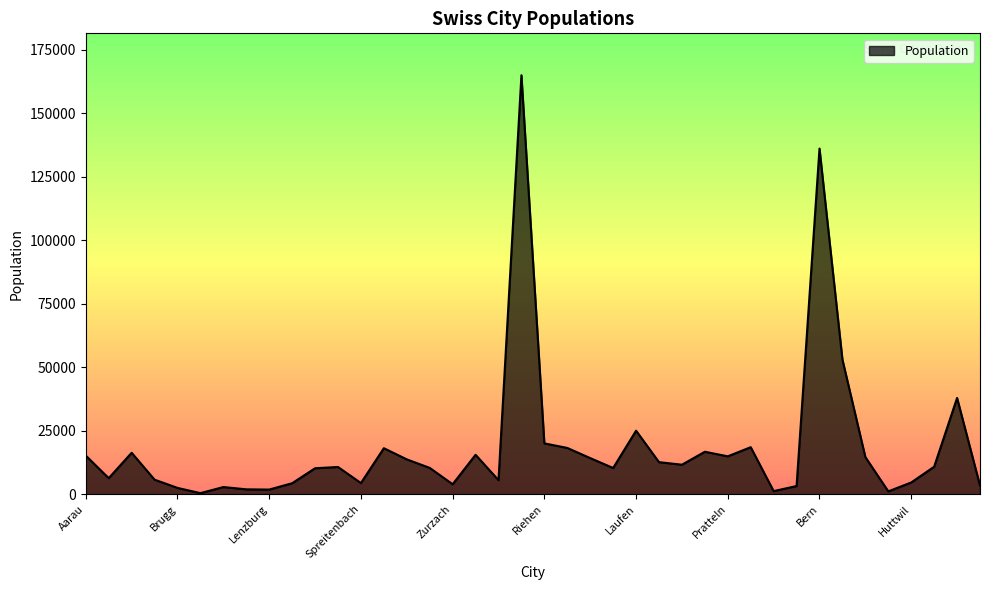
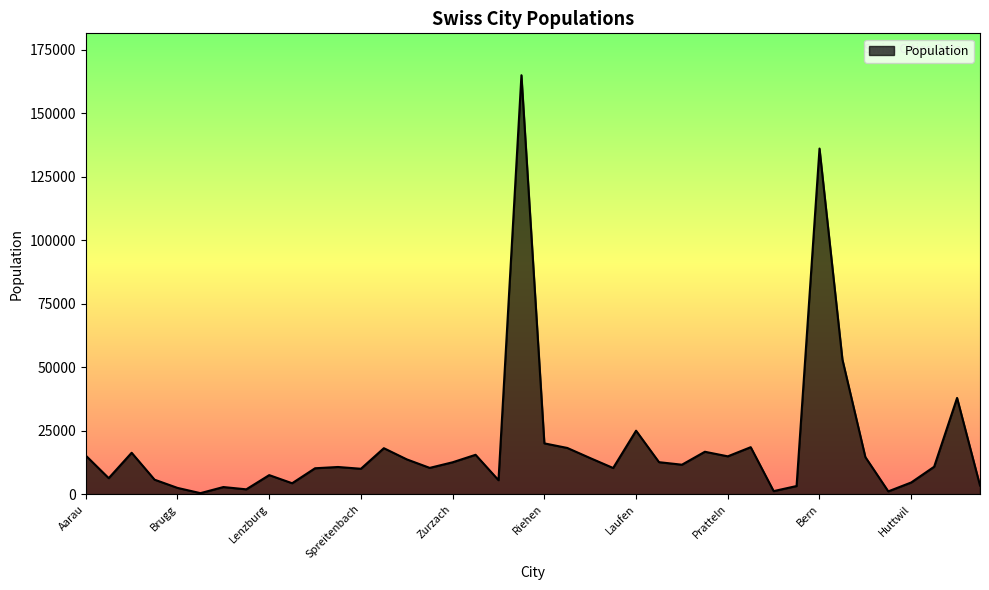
Lenzburg: 2000 -> 8000
Spreitenbach: 4000 -> 10000
Zurzach: 4000 -> 13000
